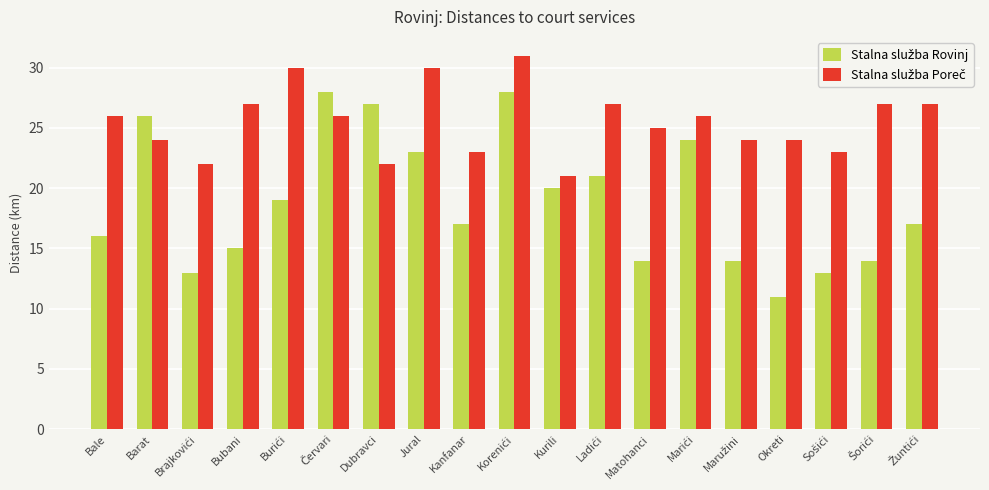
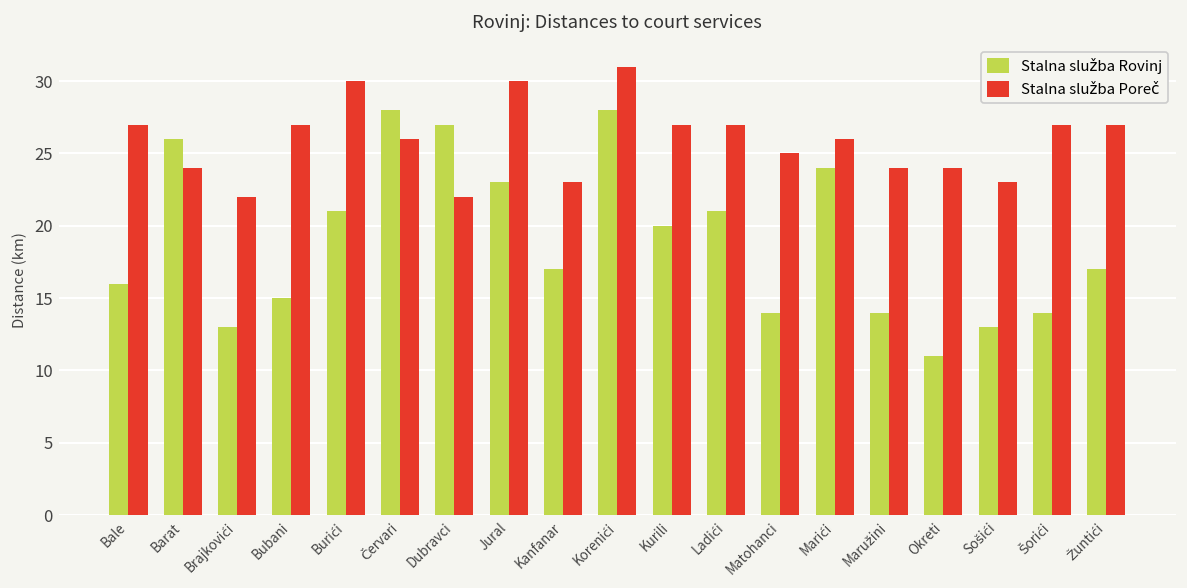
Stalna služba Poreč, Bale: 26 -> 27
Stalna služba Rovinj, Burići: 19 -> 21
Stalna služba Poreč, Kurili: 21 -> 27
